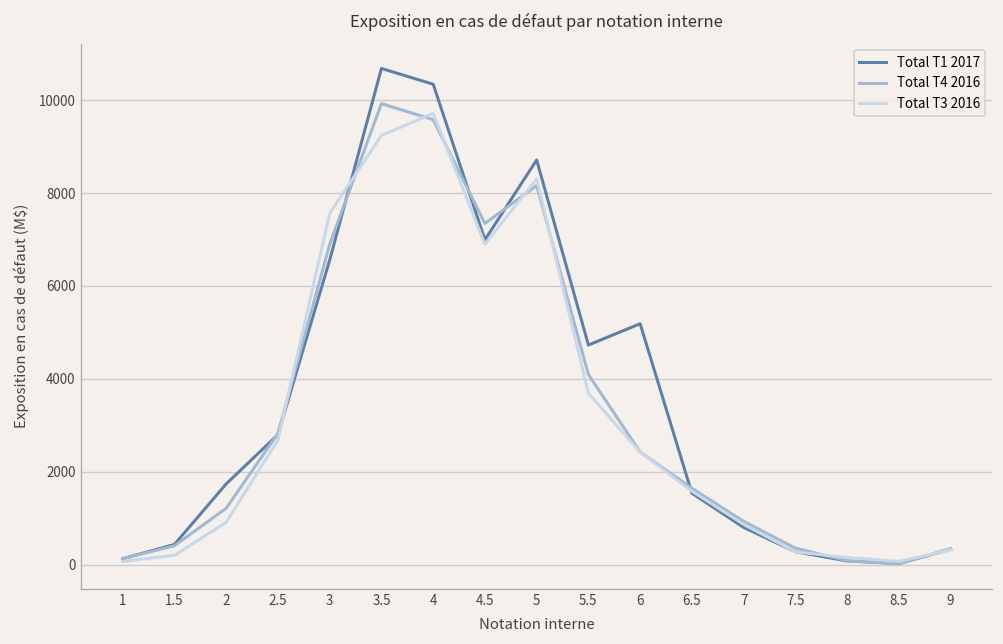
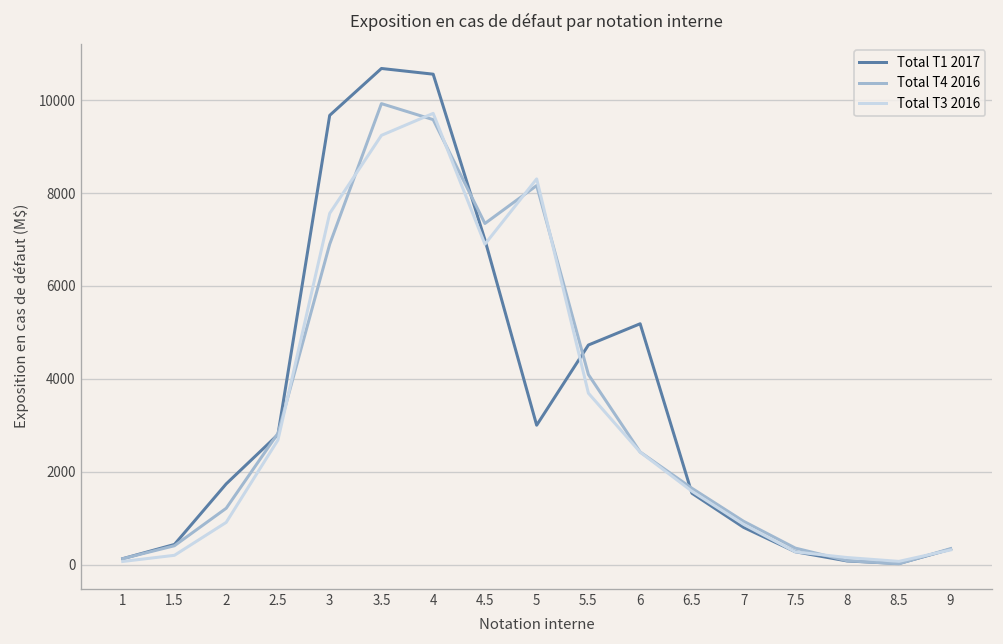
Total T1 2017, 3: 6600 -> 9700
Total T1 2017, 4: 10300 -> 10600
Total T1 2017, 5: 8700 -> 3000
